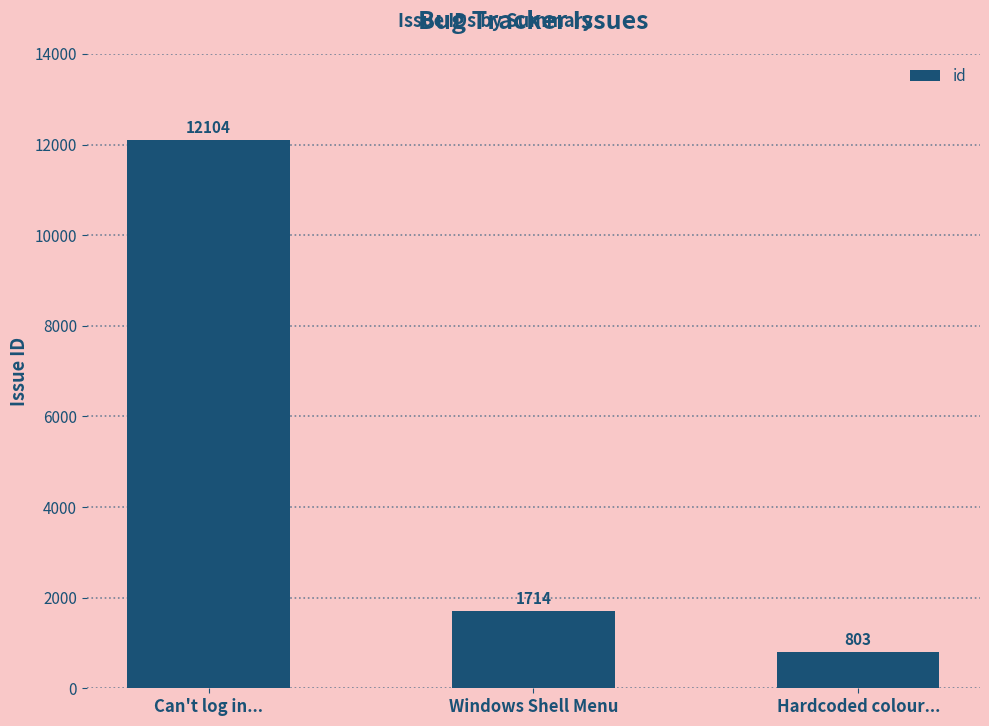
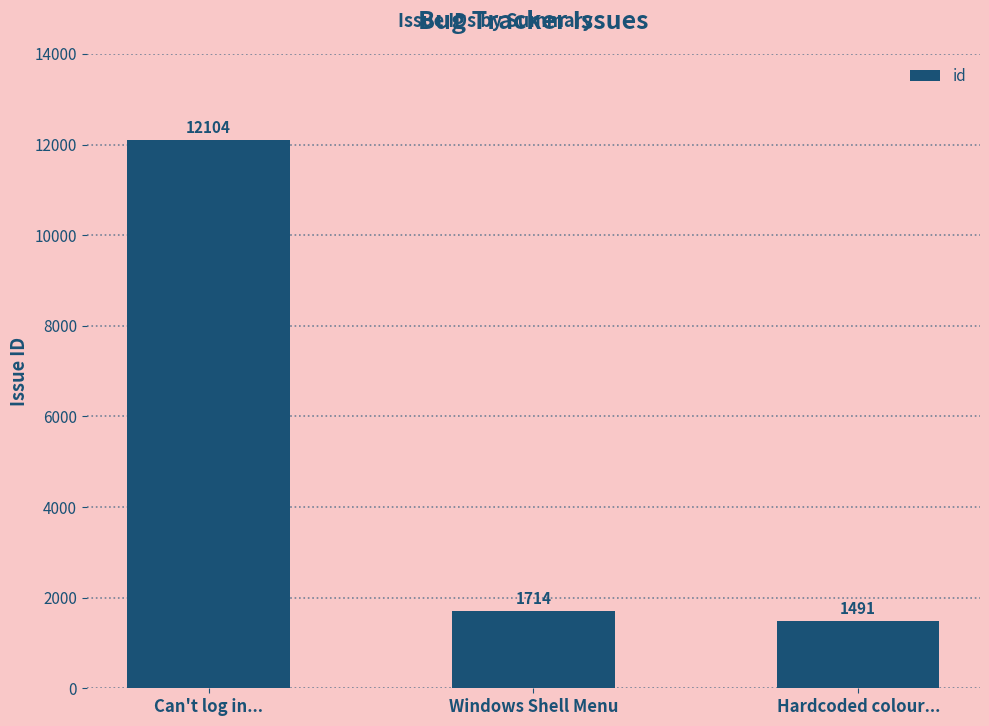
Hardcoded colour...: 803 -> 1491
